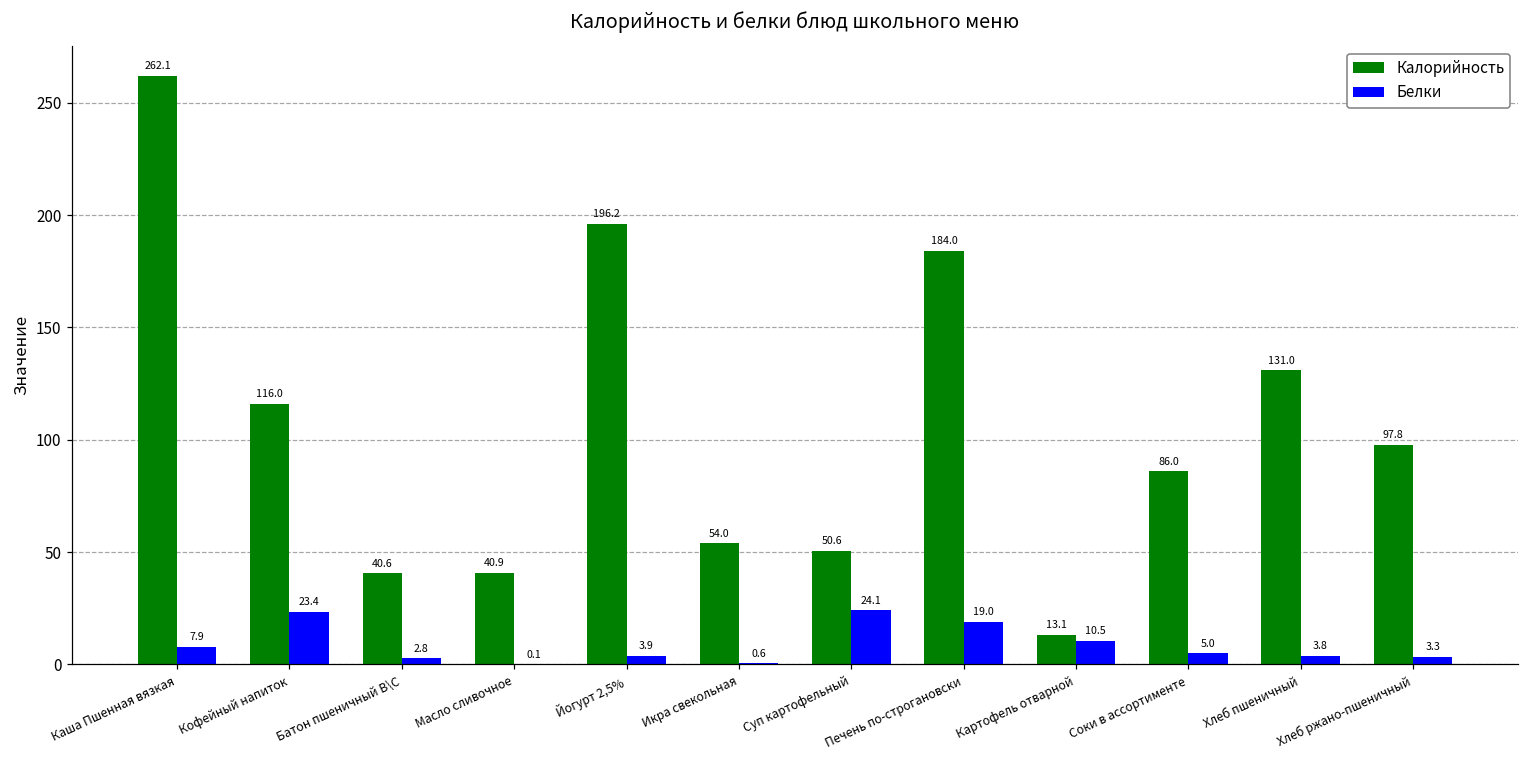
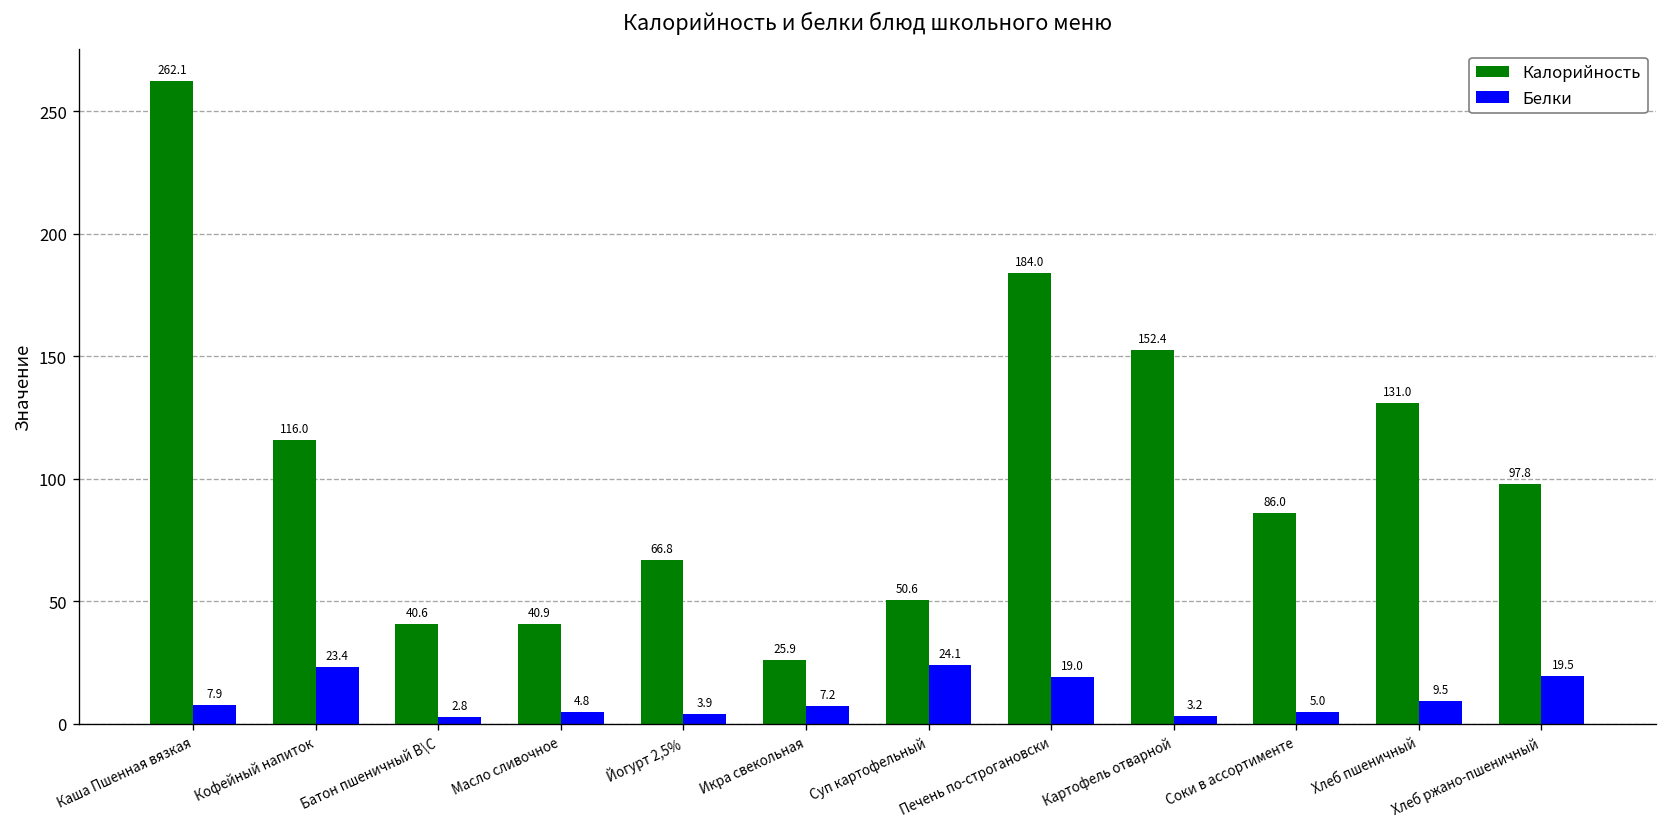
Белки, Масло сливочное: 0.1 -> 4.8
Калорийность, Йогурт 2,5%: 196.2 -> 66.8
Калорийность, Икра свекольная: 54.0 -> 25.9
Белки, Икра свекольная: 0.6 -> 7.2
Калорийность, Картофель отварной: 13.1 -> 152.4
Белки, Картофель отварной: 10.5 -> 3.2
Белки, Хлеб пшеничный: 3.8 -> 9.5
Белки, Хлеб ржано-пшеничный: 3.3 -> 19.5
